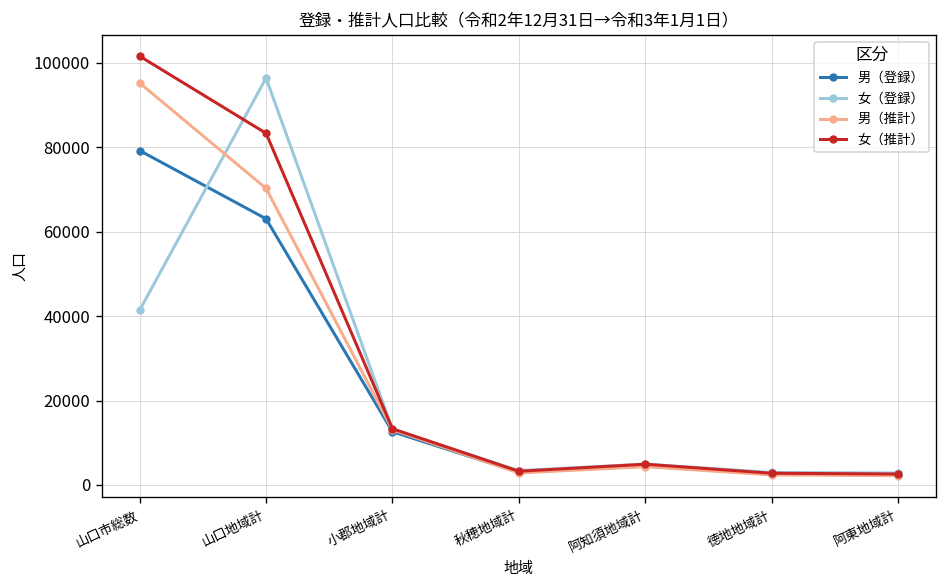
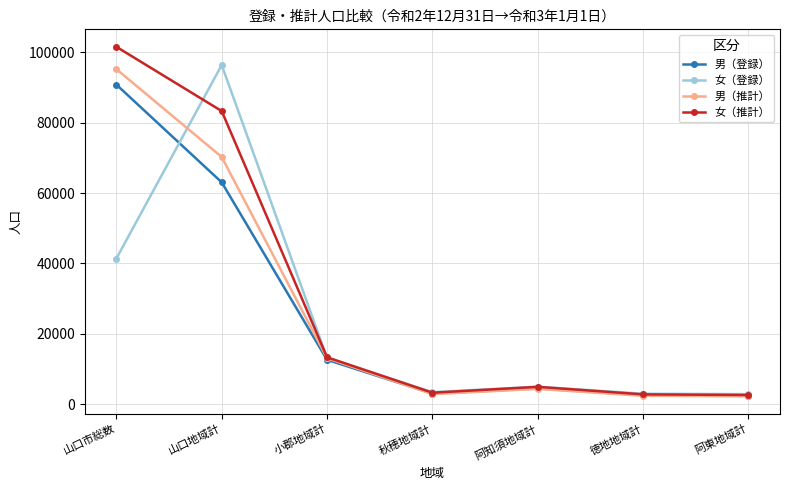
男（登録）, 山口市総数: 79000 -> 91000
